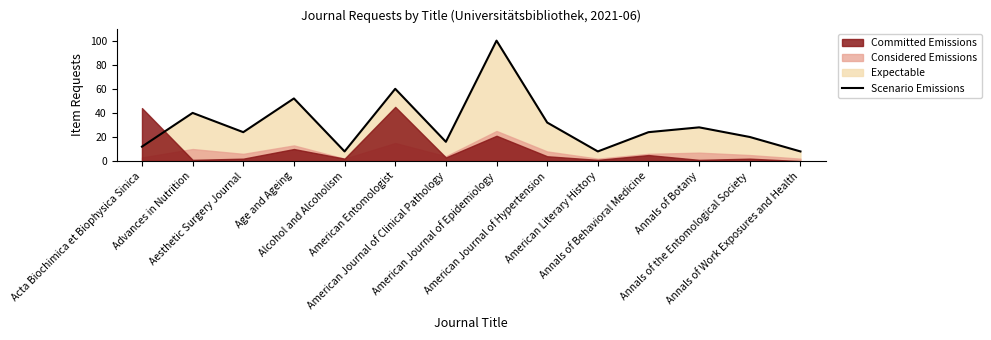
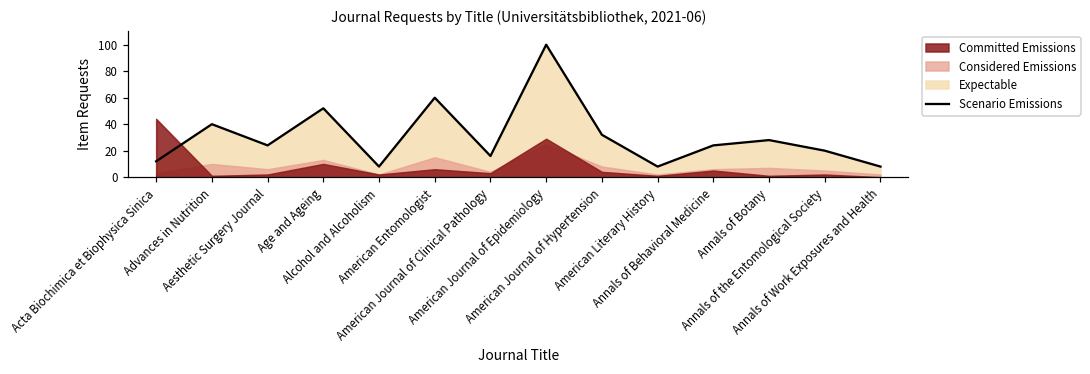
Committed Emissions, American Entomologist: 45 -> 6
Committed Emissions, American Journal of Epidemiology: 21 -> 29
